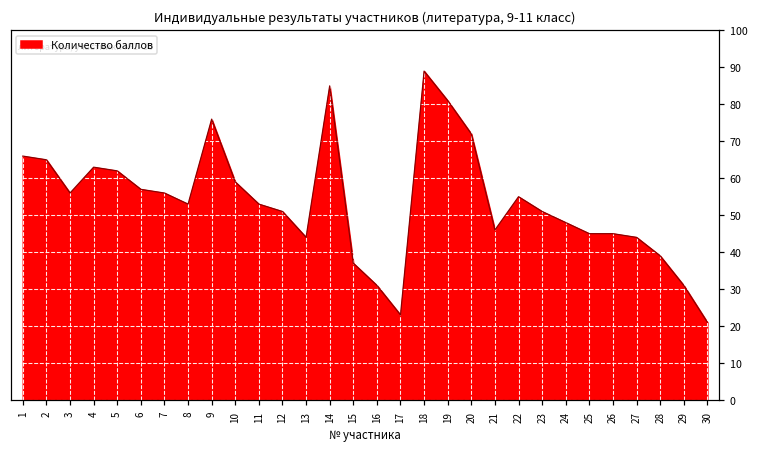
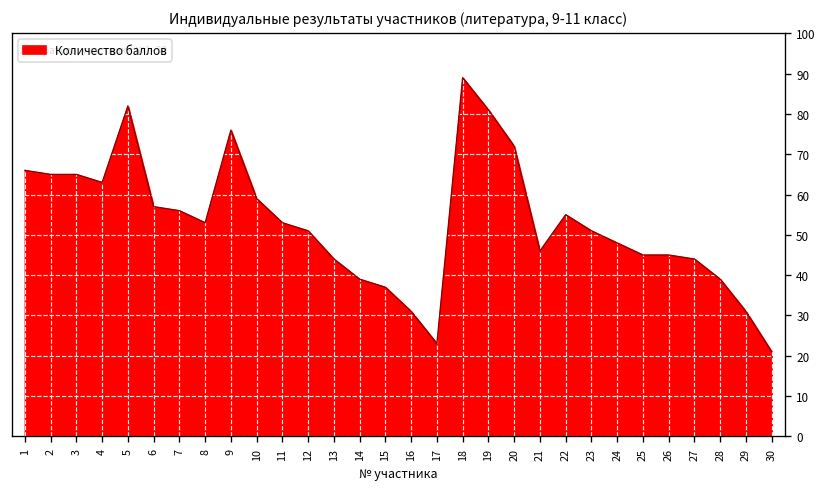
3: 56 -> 65
5: 62 -> 82
14: 85 -> 39
